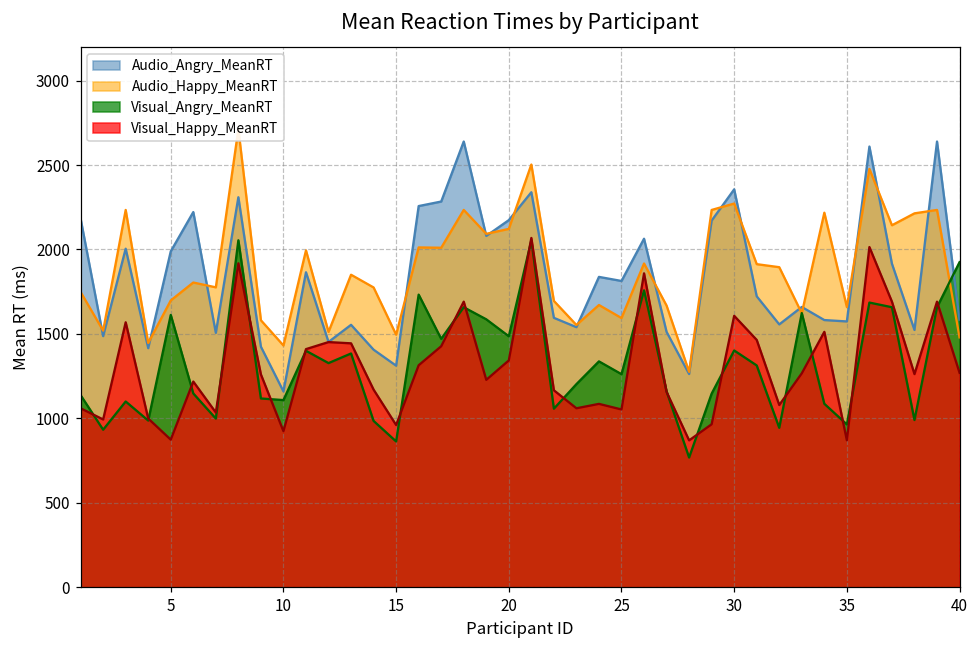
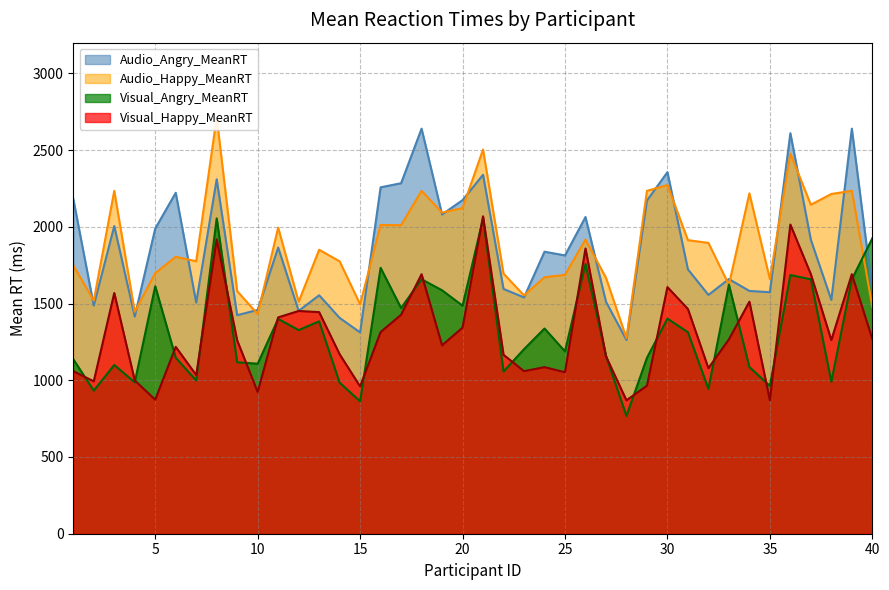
Audio_Angry_MeanRT, 10: 1160 -> 1460
Audio_Happy_MeanRT, 25: 1590 -> 1690
Visual_Angry_MeanRT, 25: 1260 -> 1190
